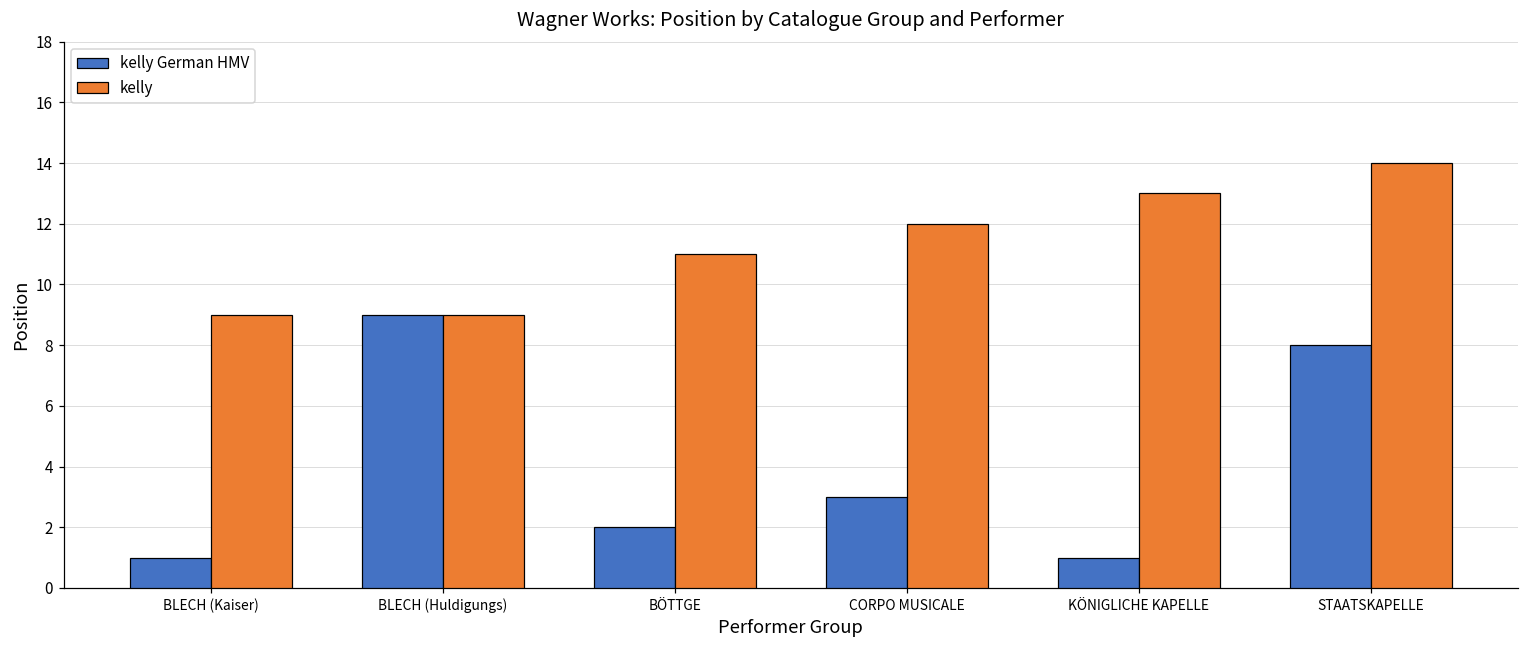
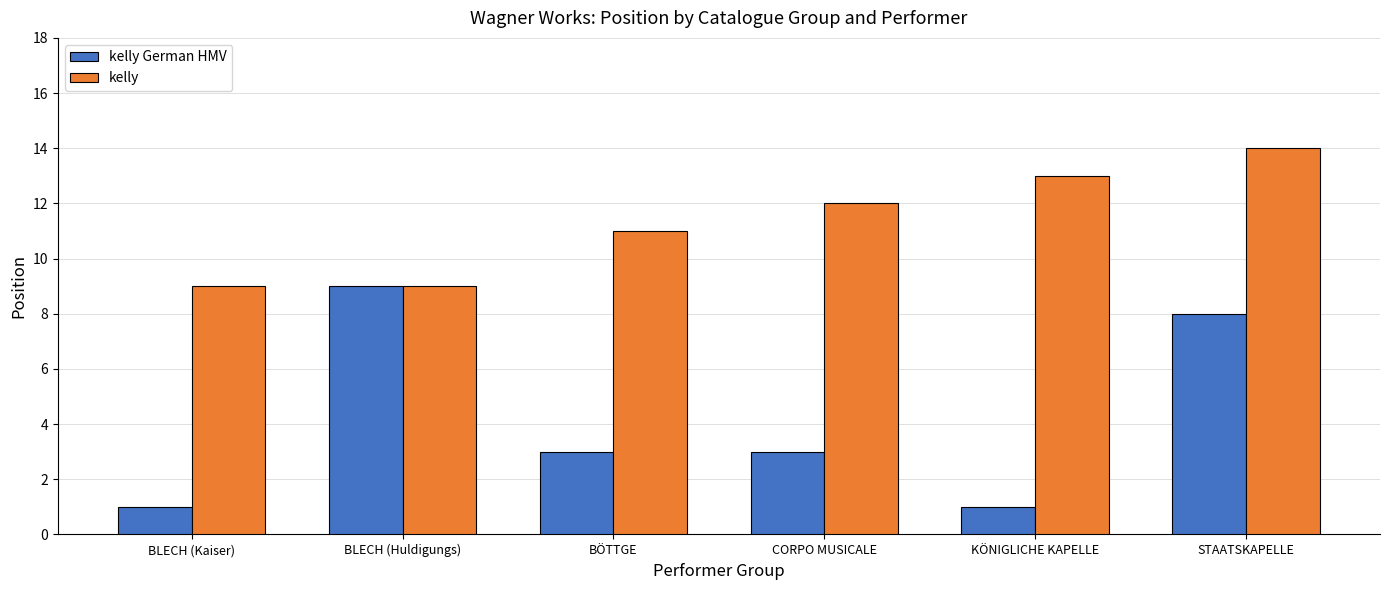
kelly German HMV, BÖTTGE: 2 -> 3
